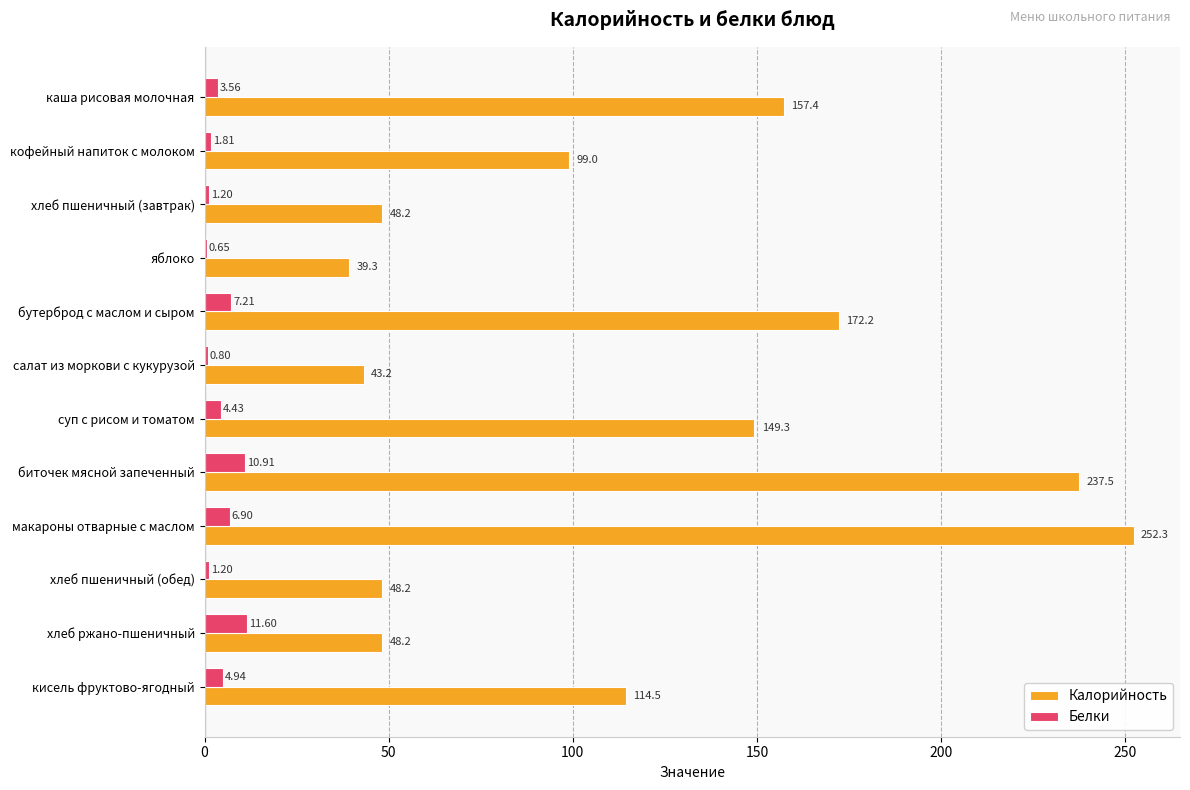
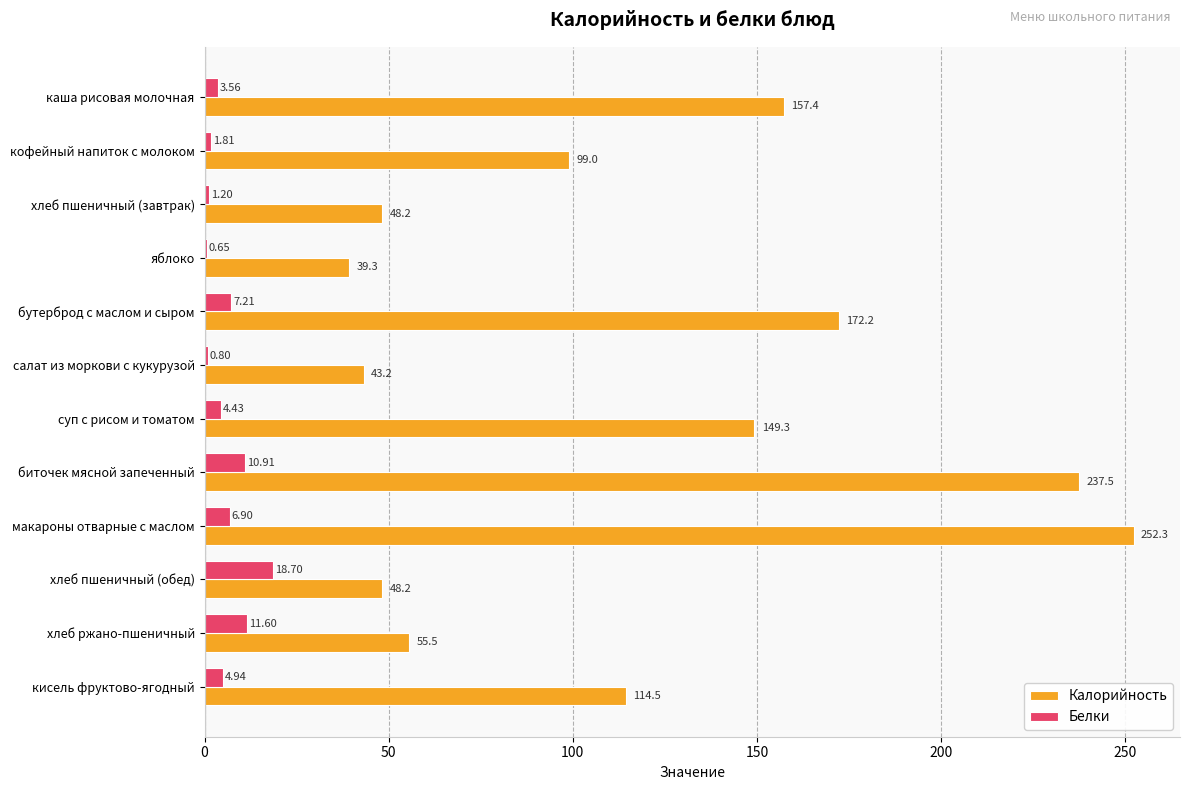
Белки, хлеб пшеничный (обед): 1.20 -> 18.70
Калорийность, хлеб ржано-пшеничный: 48.2 -> 55.5
